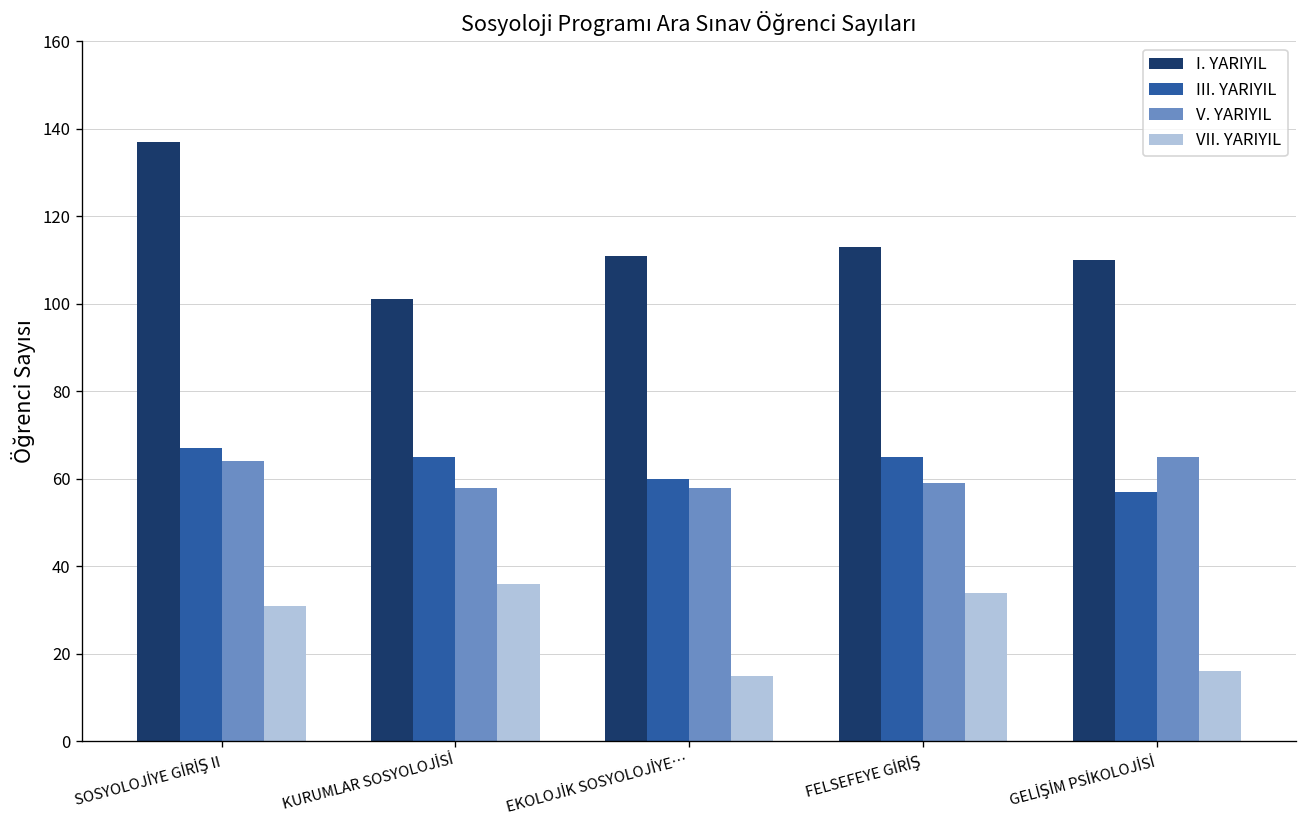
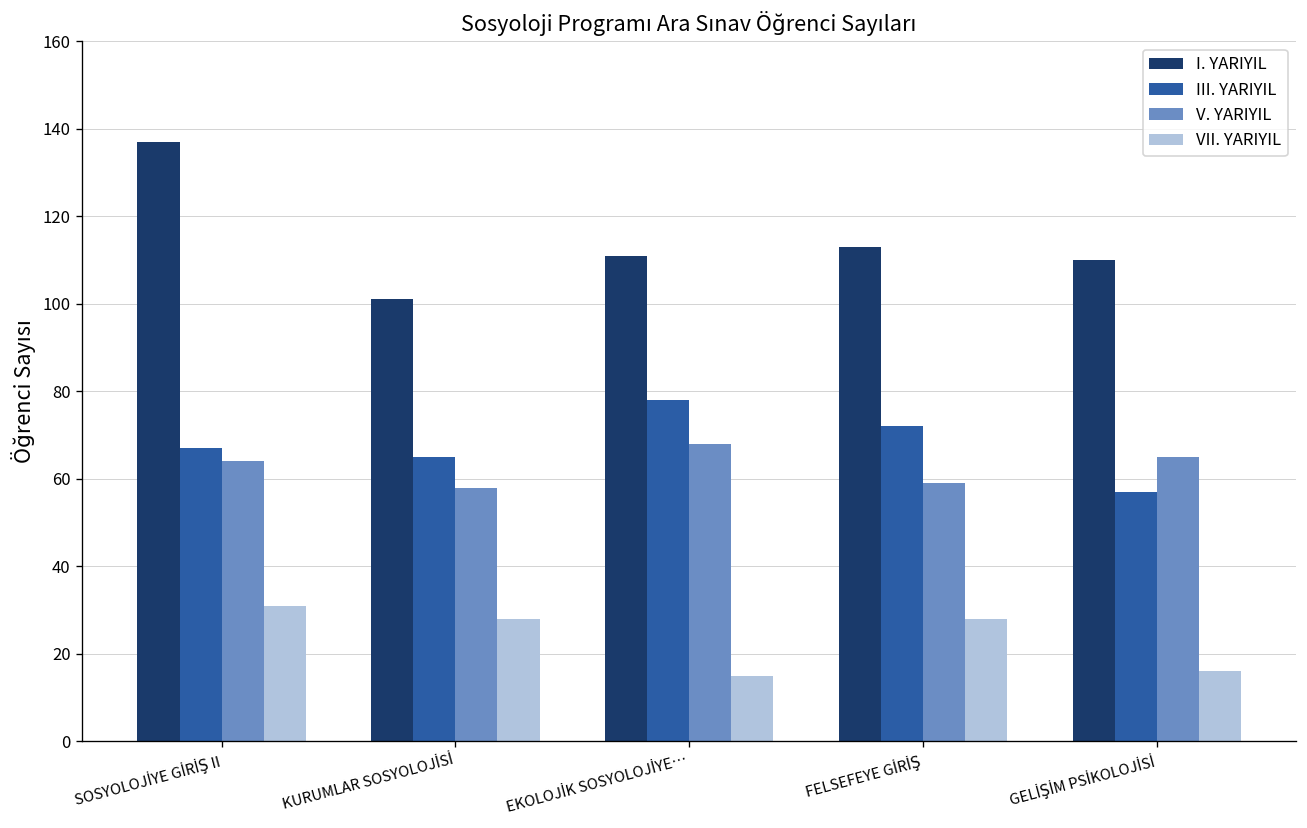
VII. YARIYIL, KURUMLAR SOSYOLOJİSİ: 36 -> 28
III. YARIYIL, EKOLOJİK SOSYOLOJİYE…: 60 -> 78
V. YARIYIL, EKOLOJİK SOSYOLOJİYE…: 58 -> 68
III. YARIYIL, FELSEFEYE GİRİŞ: 65 -> 72
VII. YARIYIL, FELSEFEYE GİRİŞ: 34 -> 28
